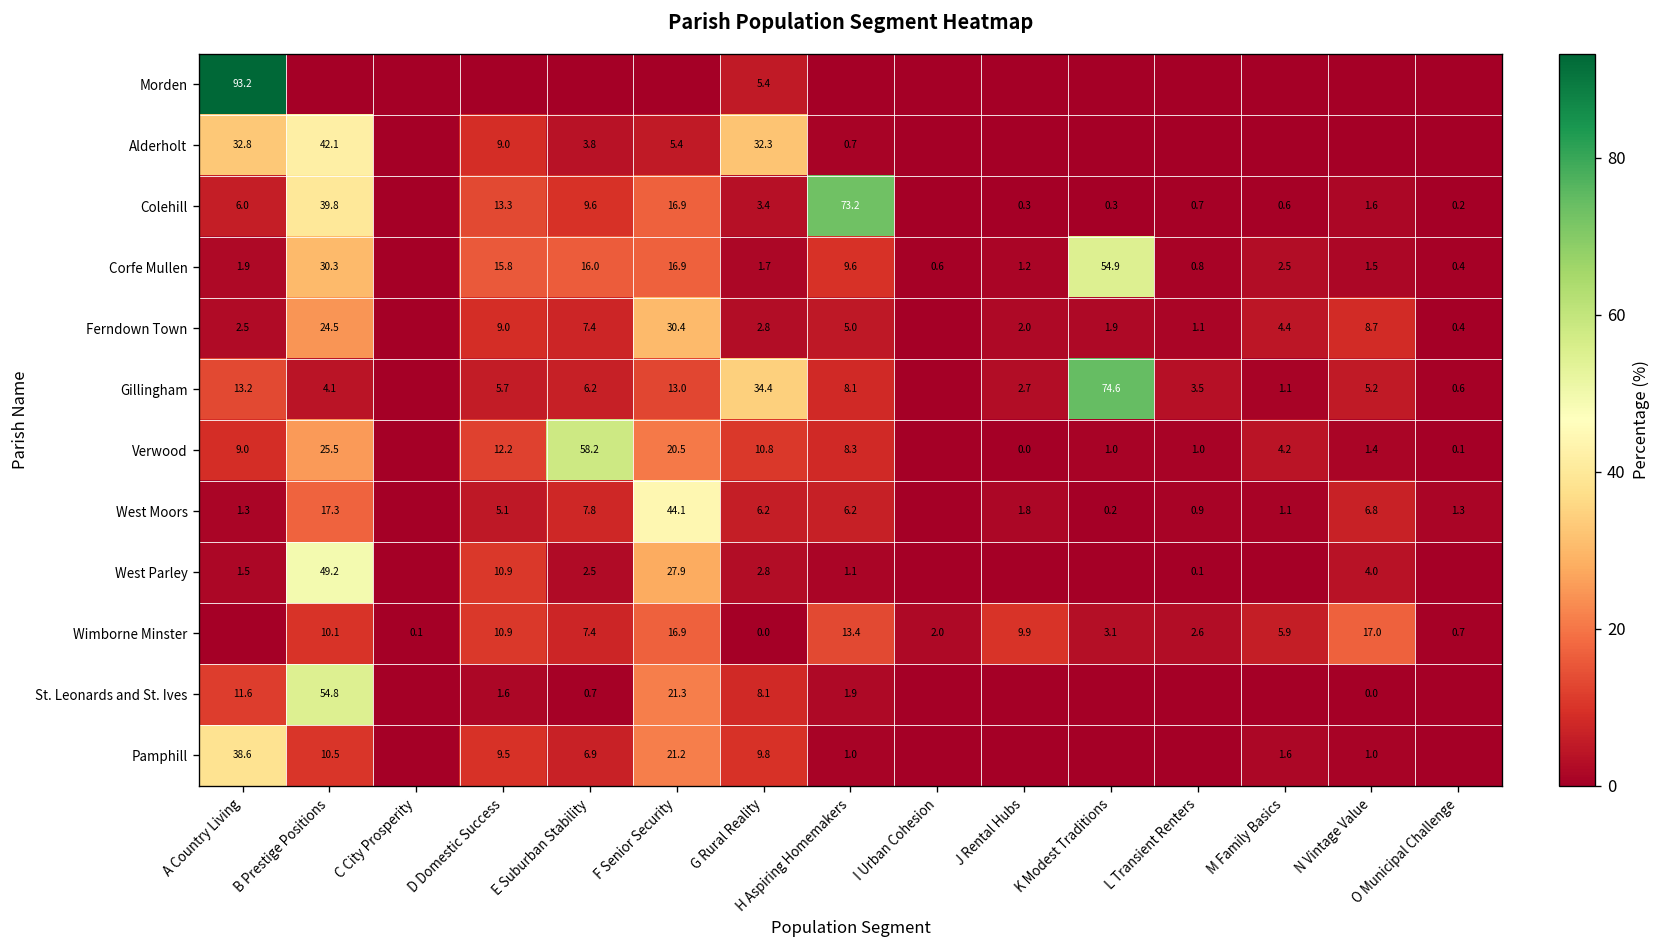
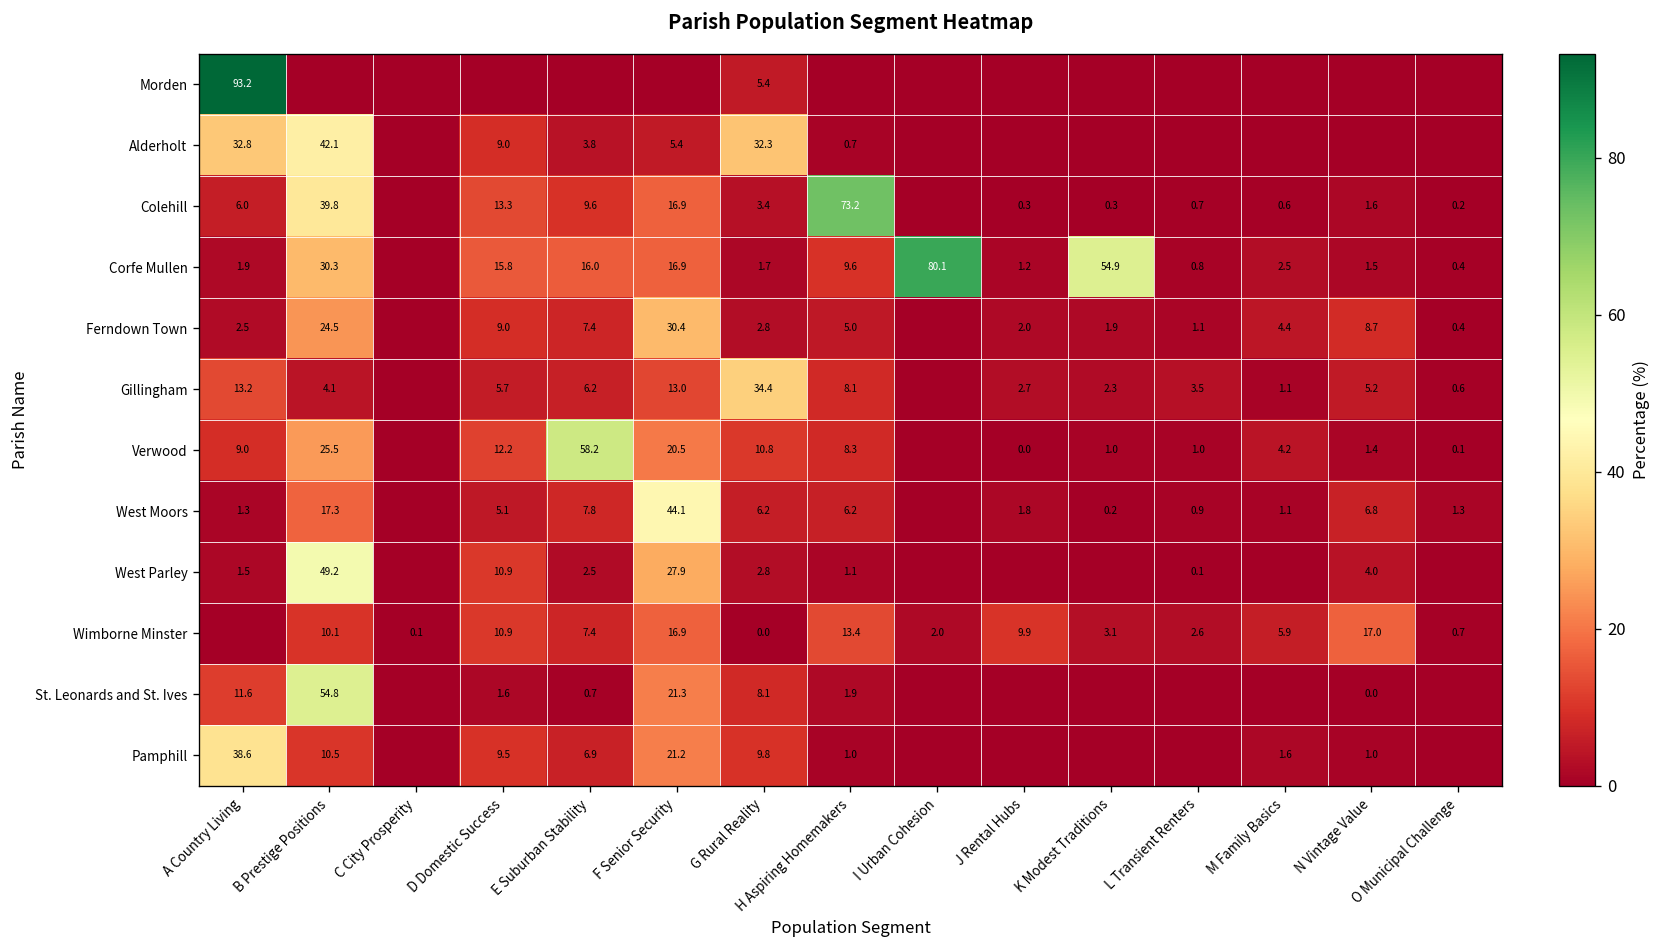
Corfe Mullen, I Urban Cohesion: 0.6 -> 80.1
Gillingham, K Modest Traditions: 74.6 -> 2.3
